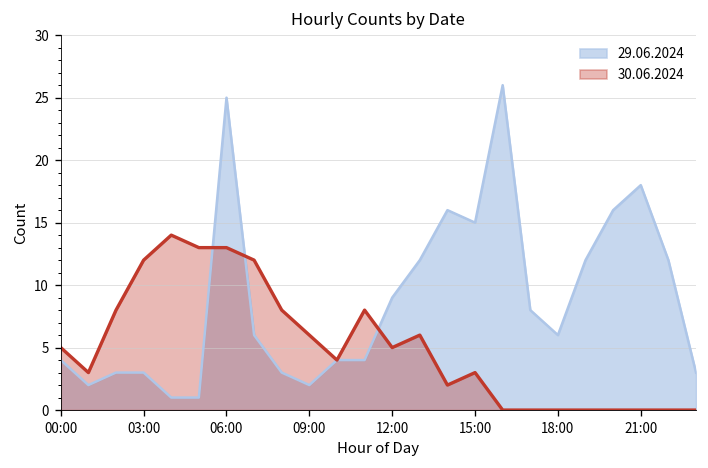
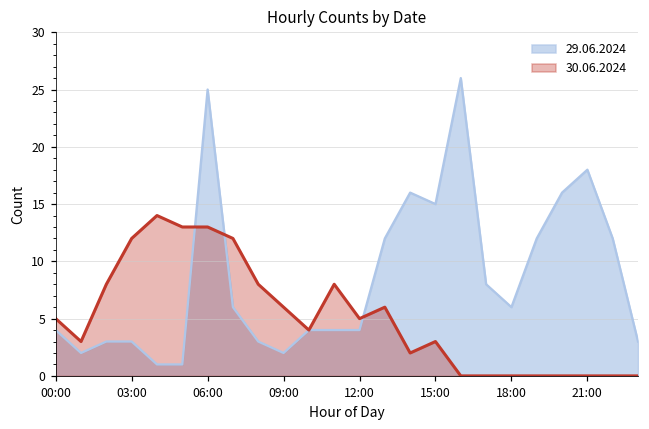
29.06.2024, 12:00: 9 -> 4
